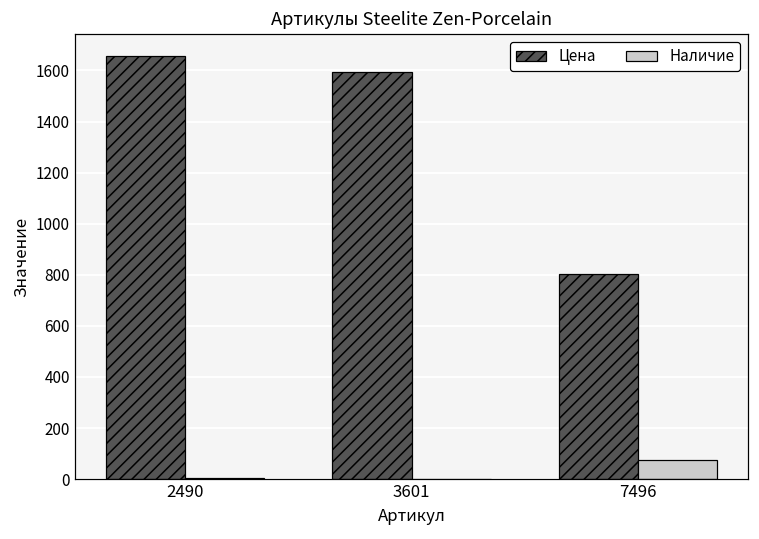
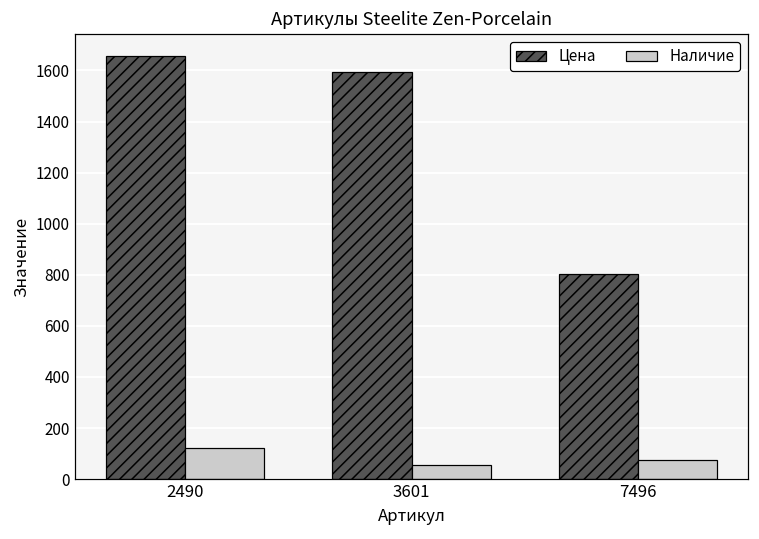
Наличие, 2490: 10 -> 120
Наличие, 3601: 0 -> 60
